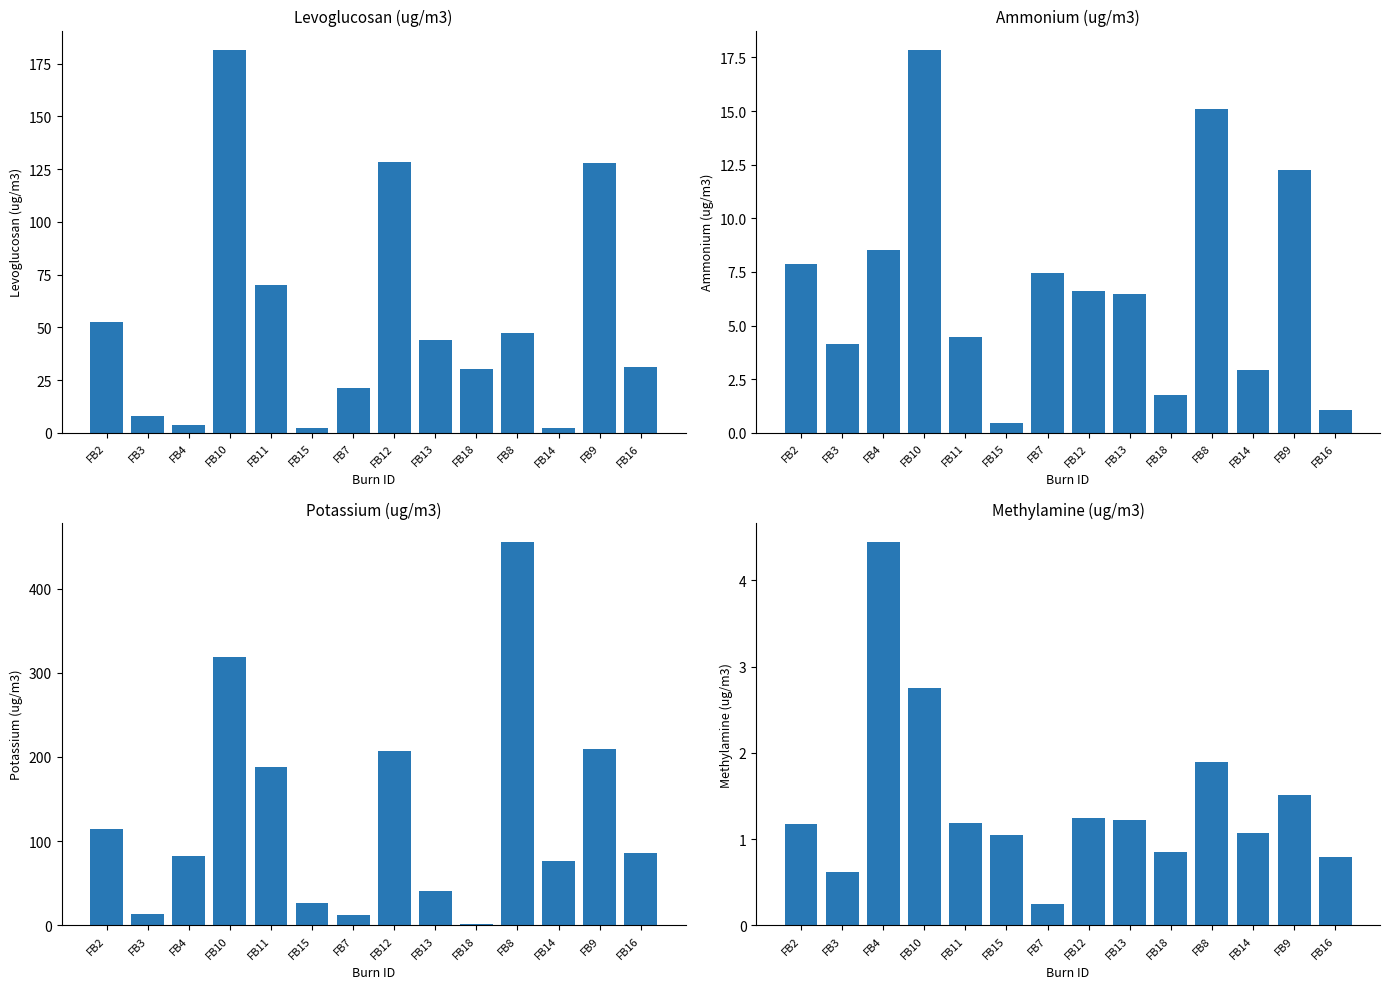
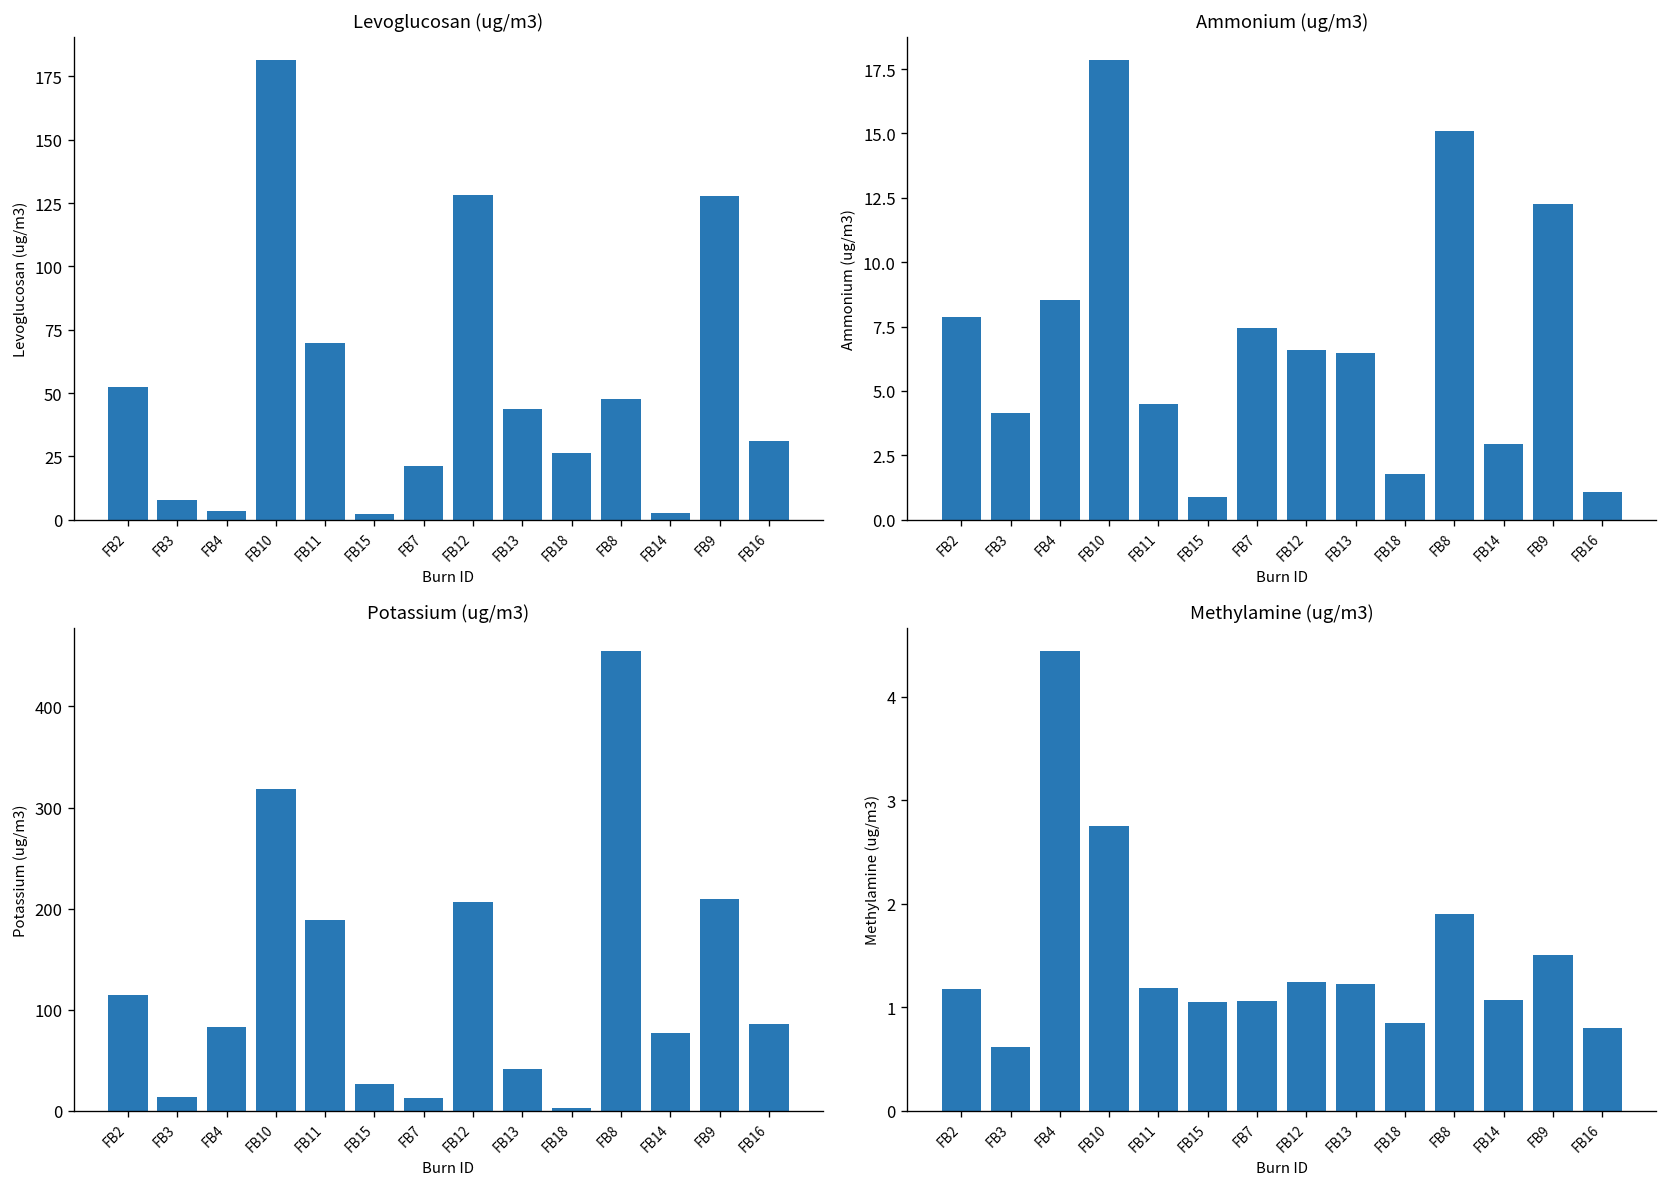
Levoglucosan (ug/m3), FB18: 30 -> 26
Ammonium (ug/m3), FB15: 0.5 -> 0.9
Methylamine (ug/m3), FB7: 0.3 -> 1.1
